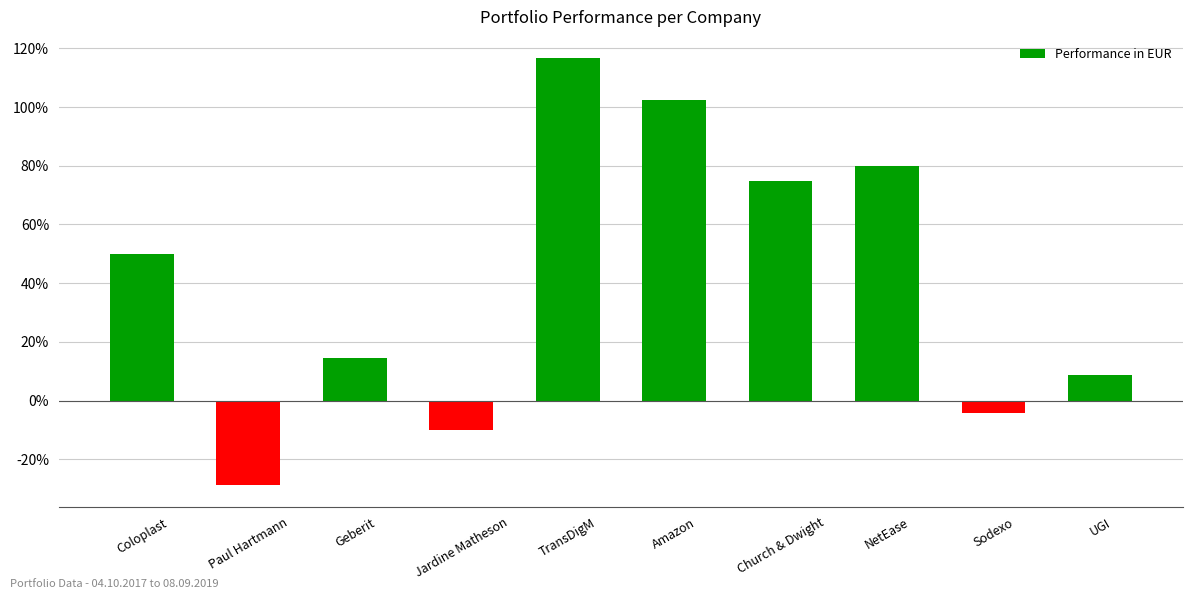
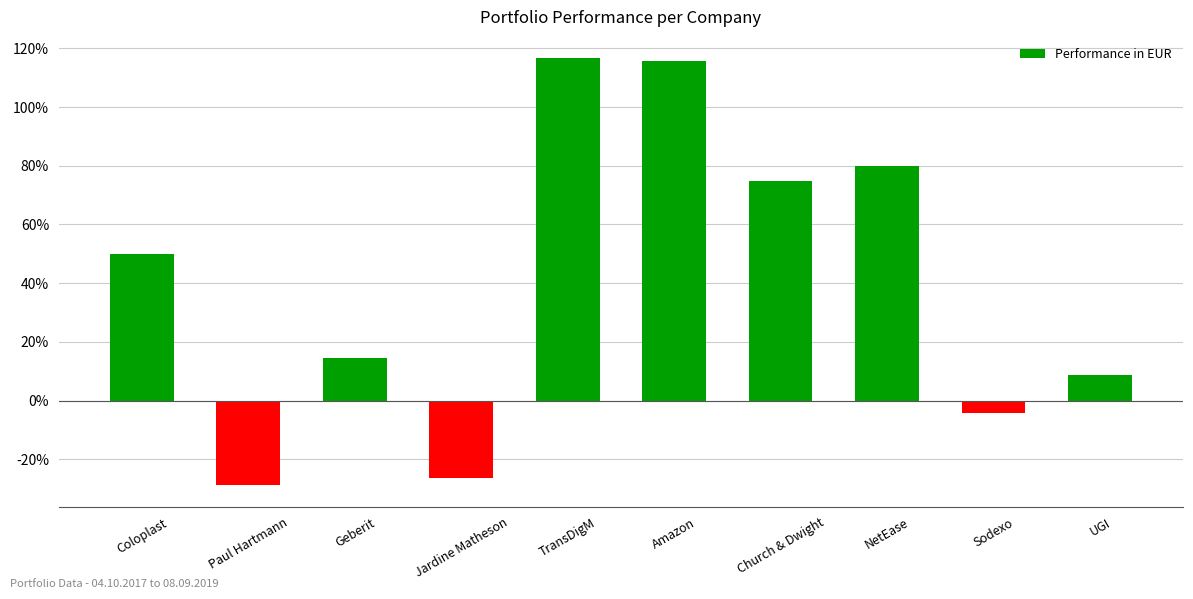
Jardine Matheson: -10% -> -26%
Amazon: 102% -> 116%
